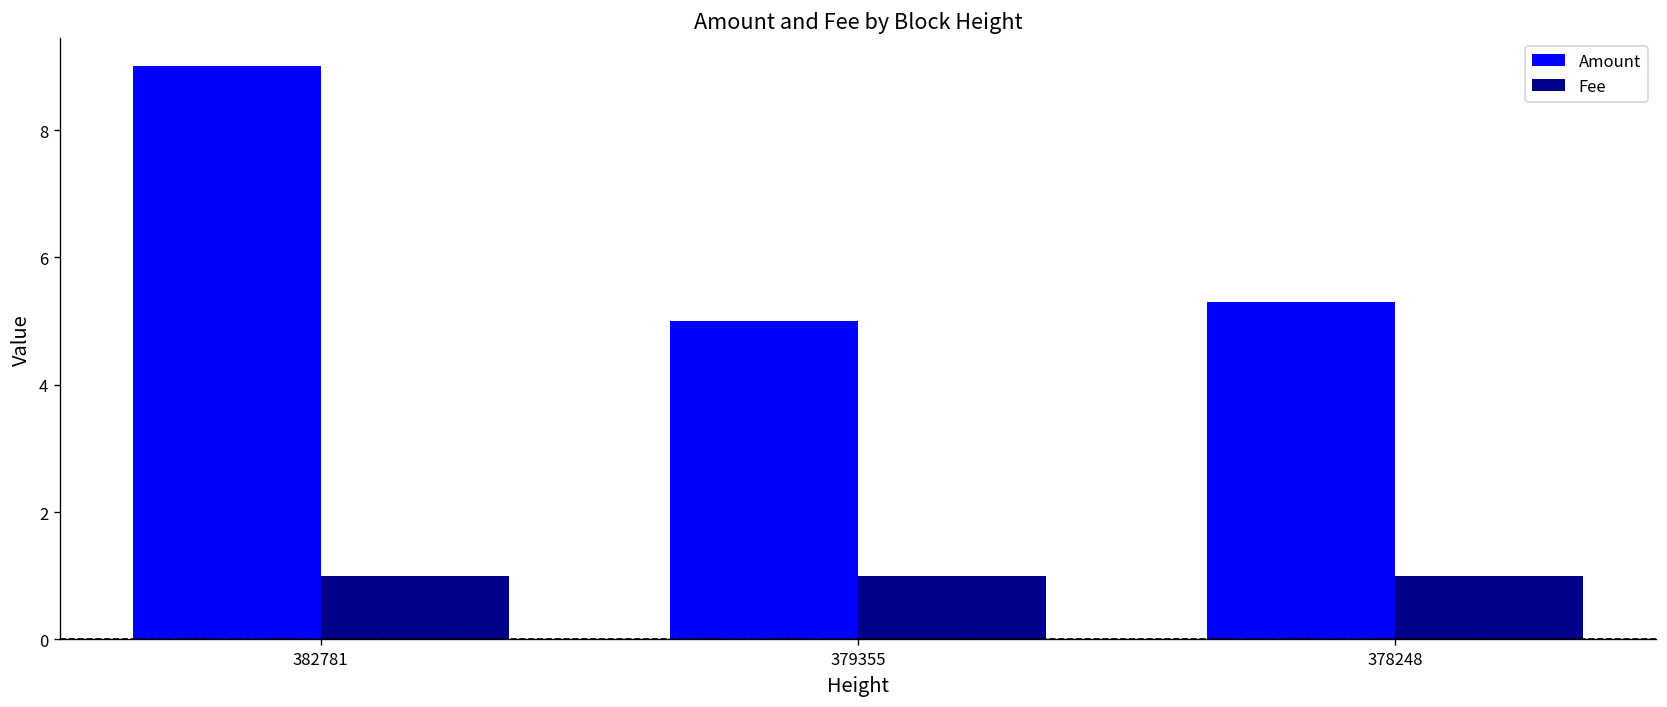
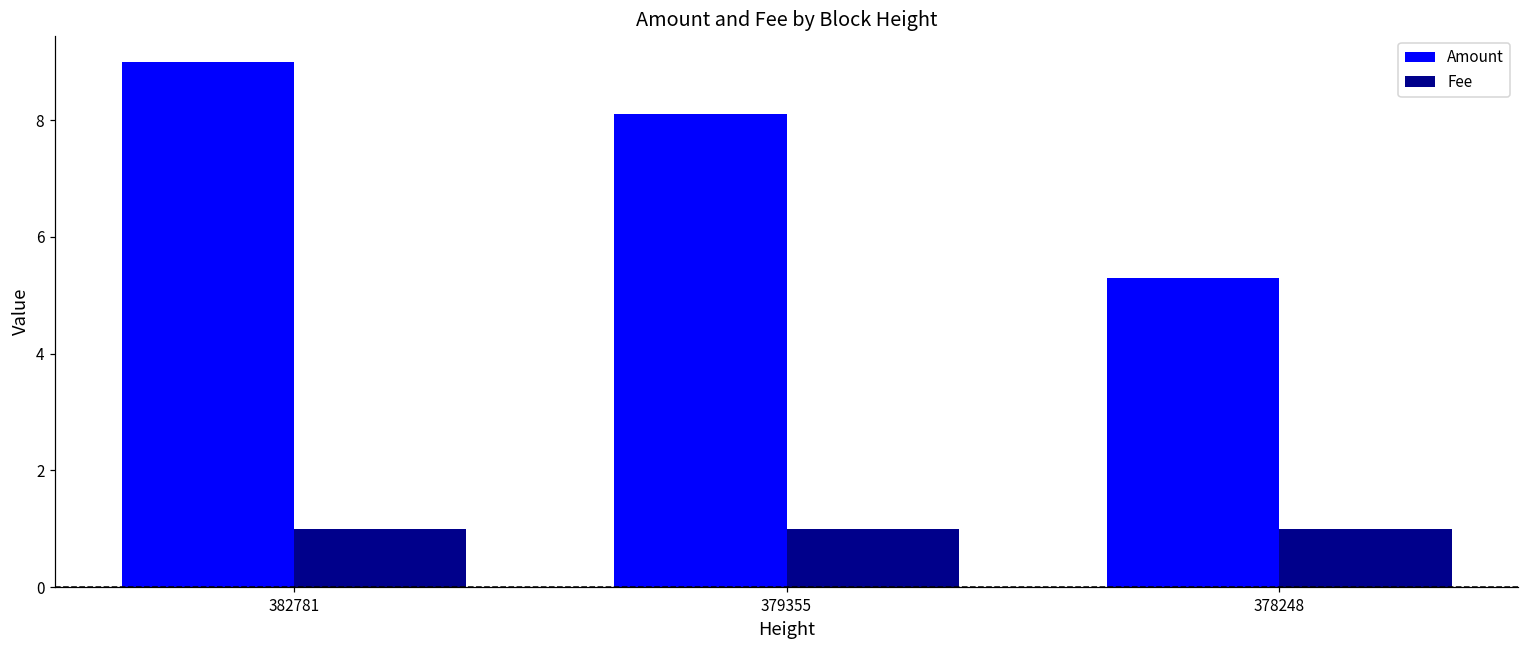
Amount, 379355: 5.0 -> 8.1
